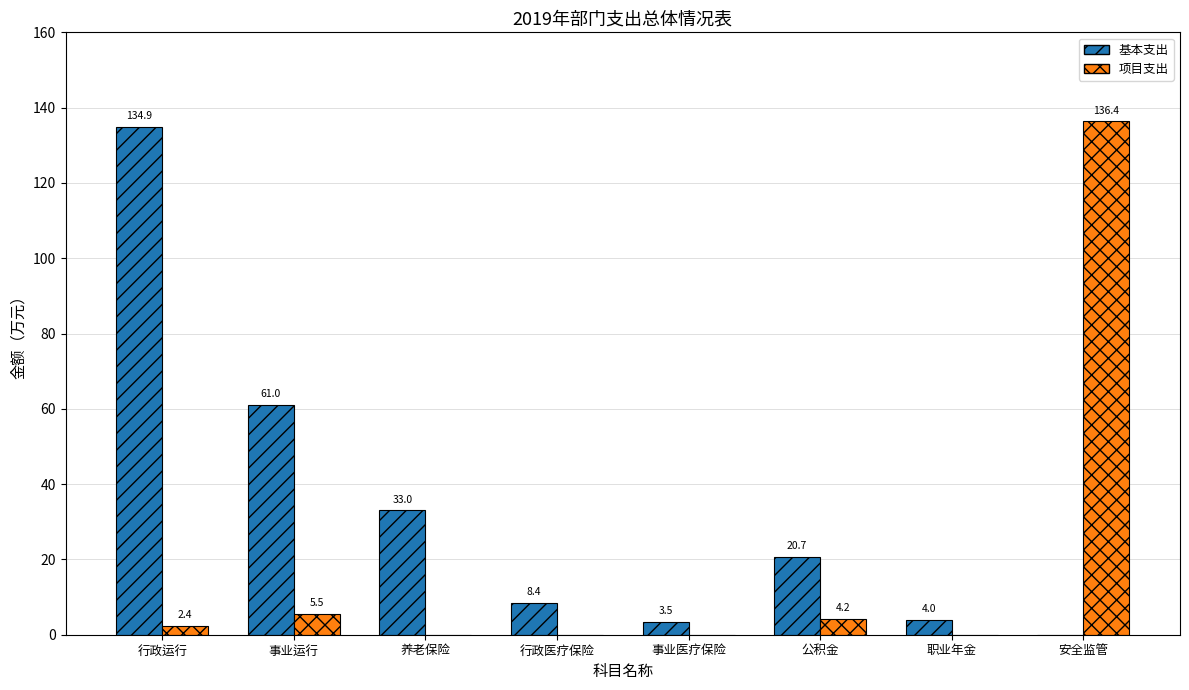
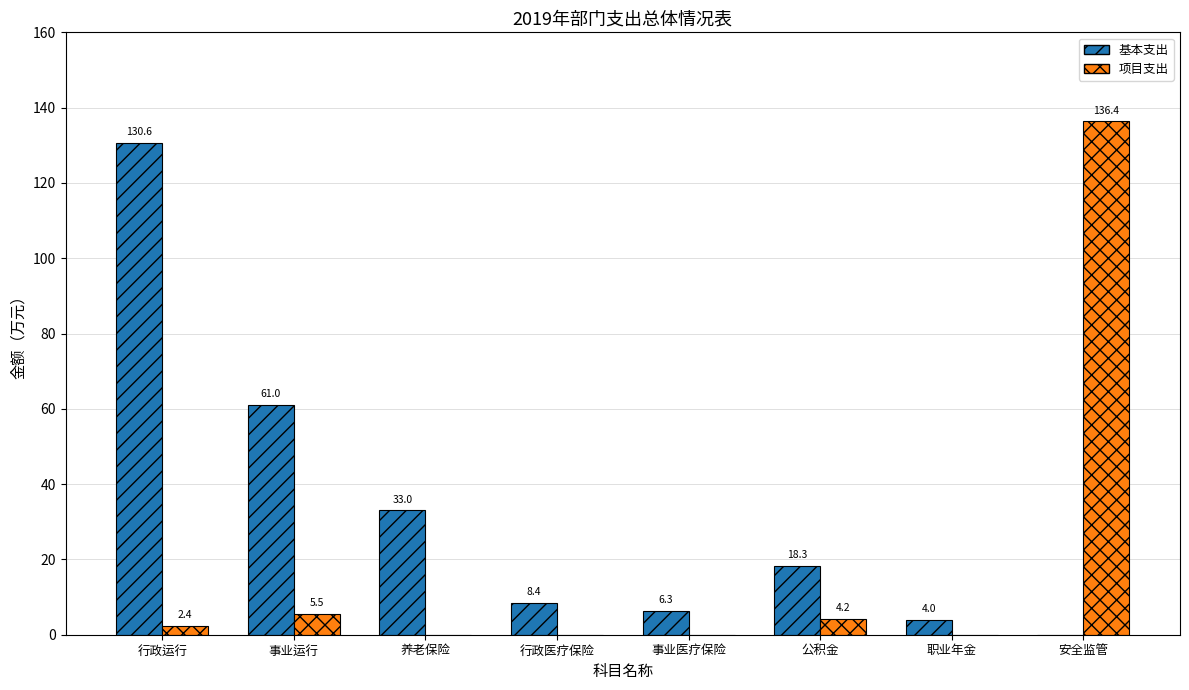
基本支出, 行政运行: 134.9 -> 130.6
基本支出, 事业医疗保险: 3.5 -> 6.3
基本支出, 公积金: 20.7 -> 18.3
